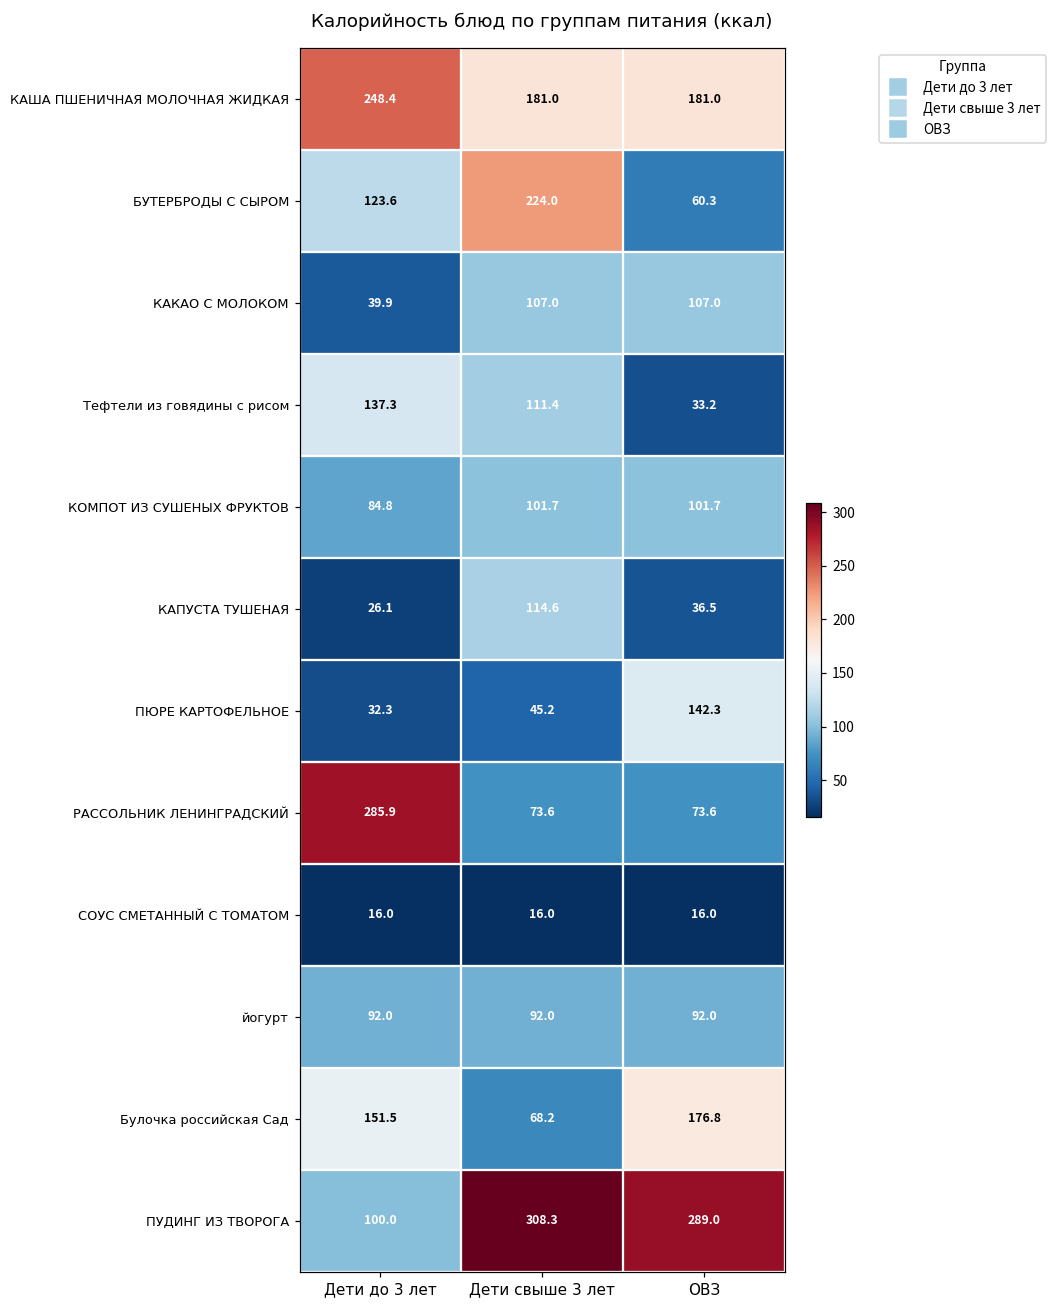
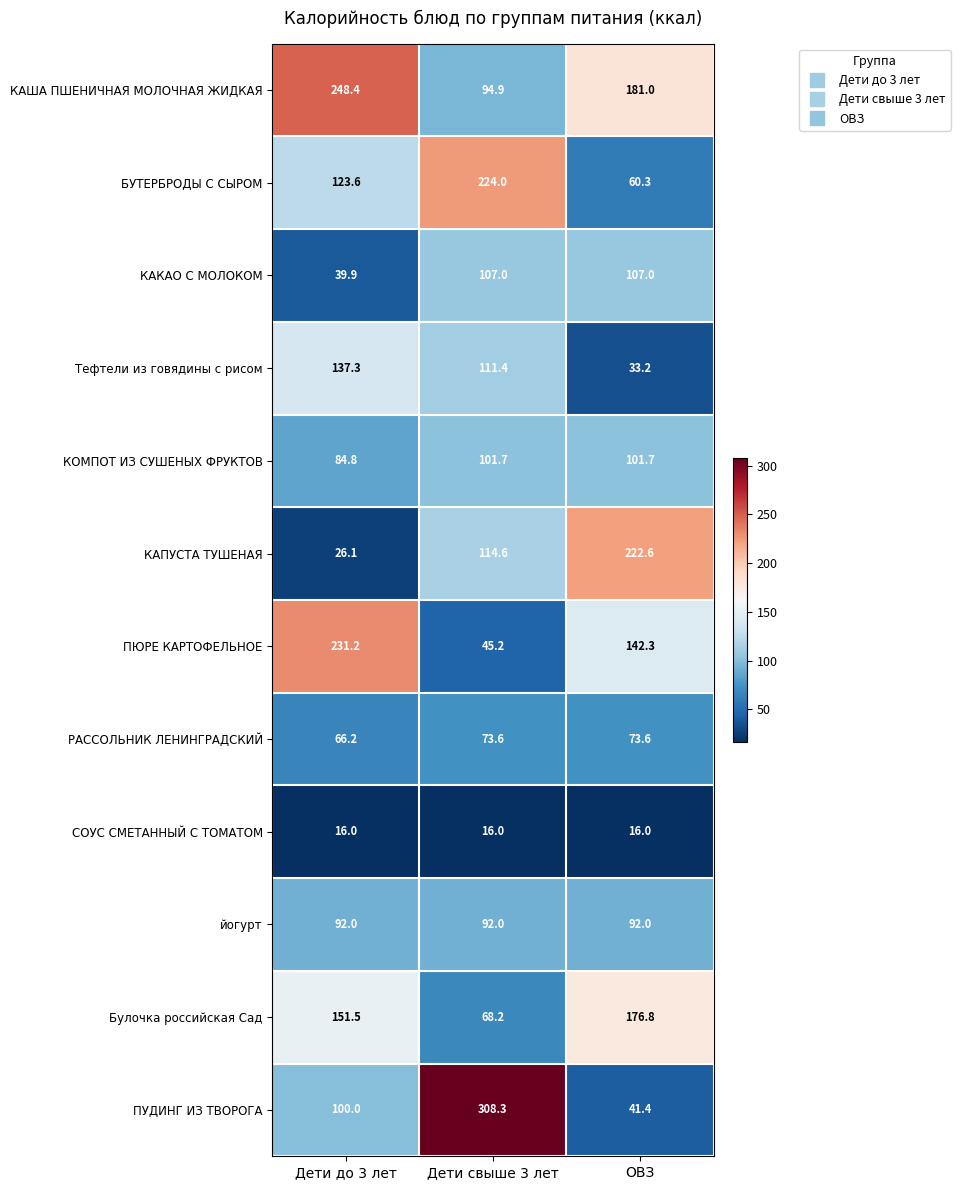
КАША ПШЕНИЧНАЯ МОЛОЧНАЯ ЖИДКАЯ, Дети свыше 3 лет: 181.0 -> 94.9
КАПУСТА ТУШЕНАЯ, ОВЗ: 36.5 -> 222.6
ПЮРЕ КАРТОФЕЛЬНОЕ, Дети до 3 лет: 32.3 -> 231.2
РАССОЛЬНИК ЛЕНИНГРАДСКИЙ, Дети до 3 лет: 285.9 -> 66.2
ПУДИНГ ИЗ ТВОРОГА, ОВЗ: 289.0 -> 41.4
